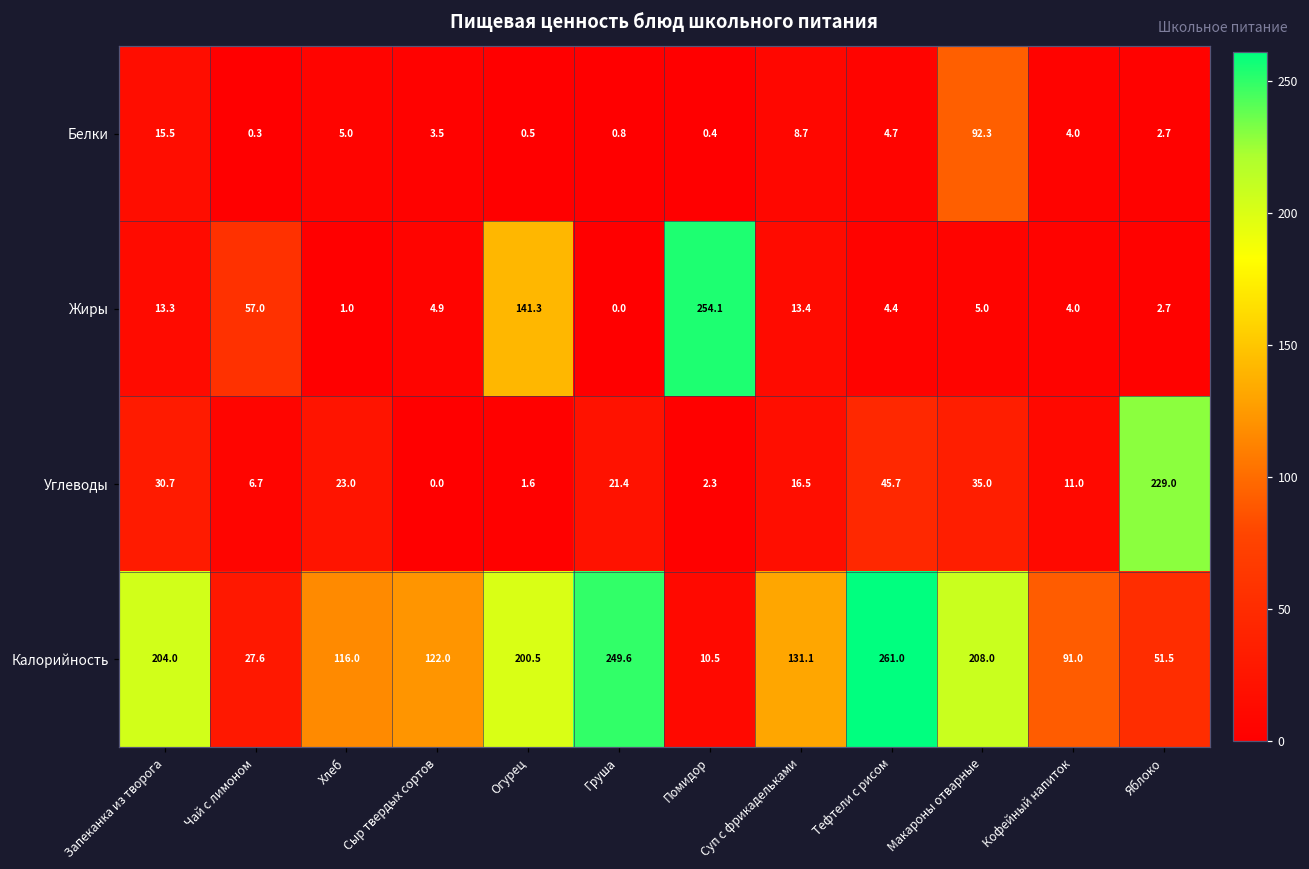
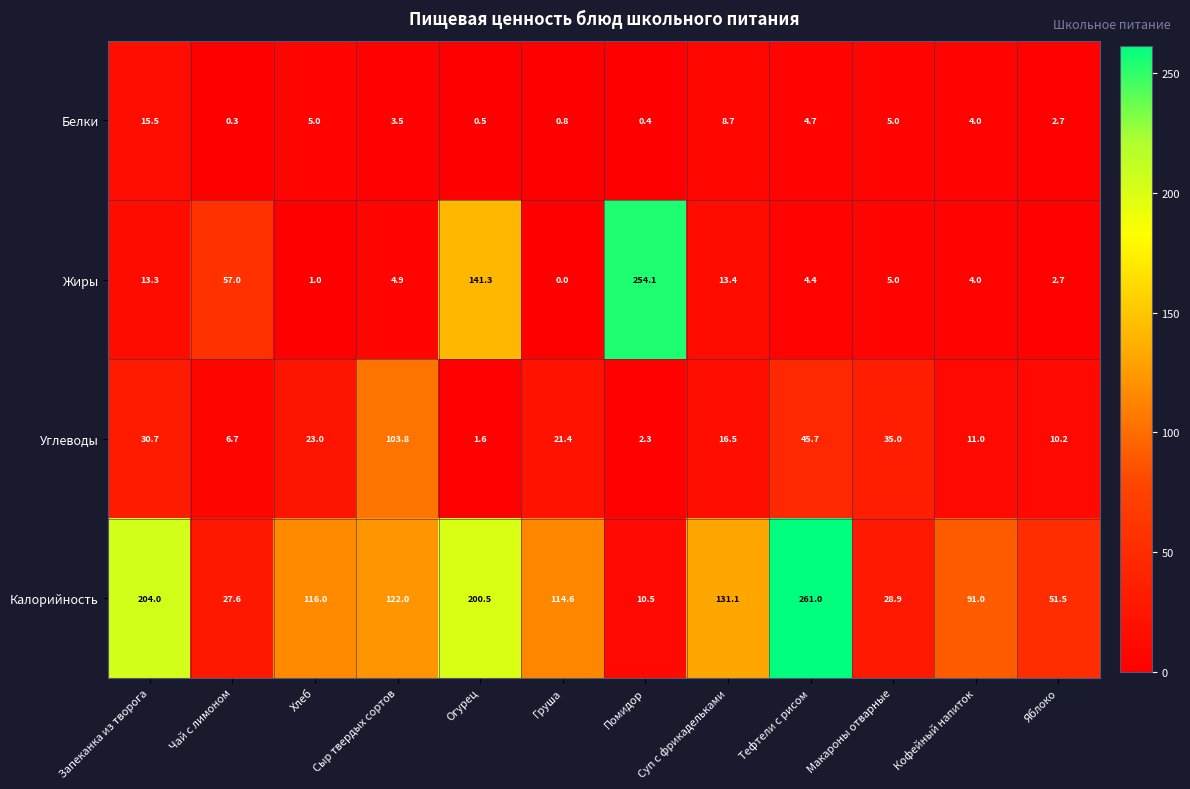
Белки, Макароны отварные: 92.3 -> 5.0
Углеводы, Сыр твердых сортов: 0.0 -> 103.8
Углеводы, Яблоко: 229.0 -> 10.2
Калорийность, Груша: 249.6 -> 114.6
Калорийность, Макароны отварные: 208.0 -> 28.9
